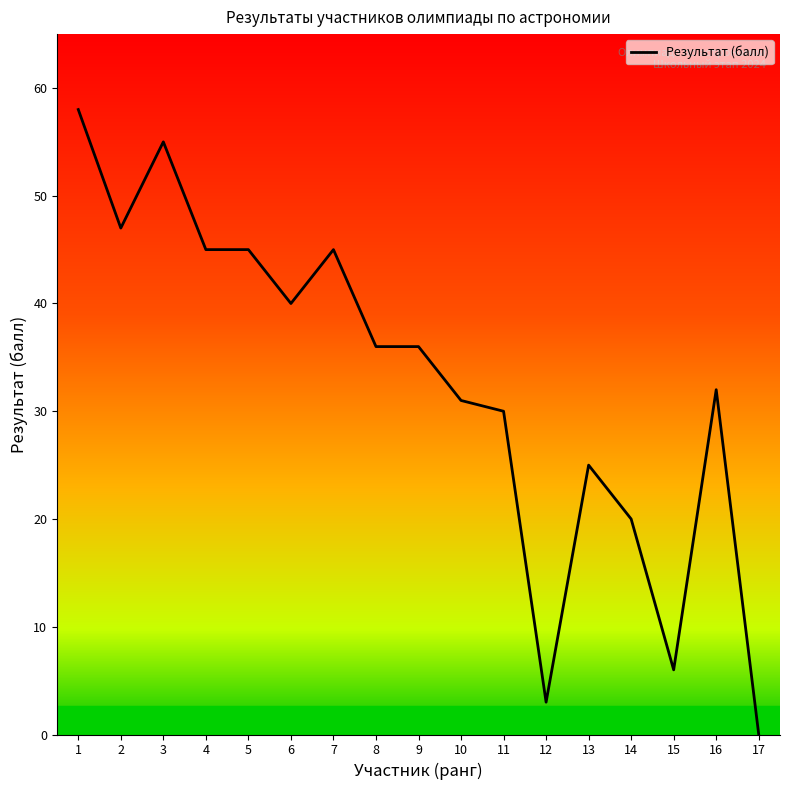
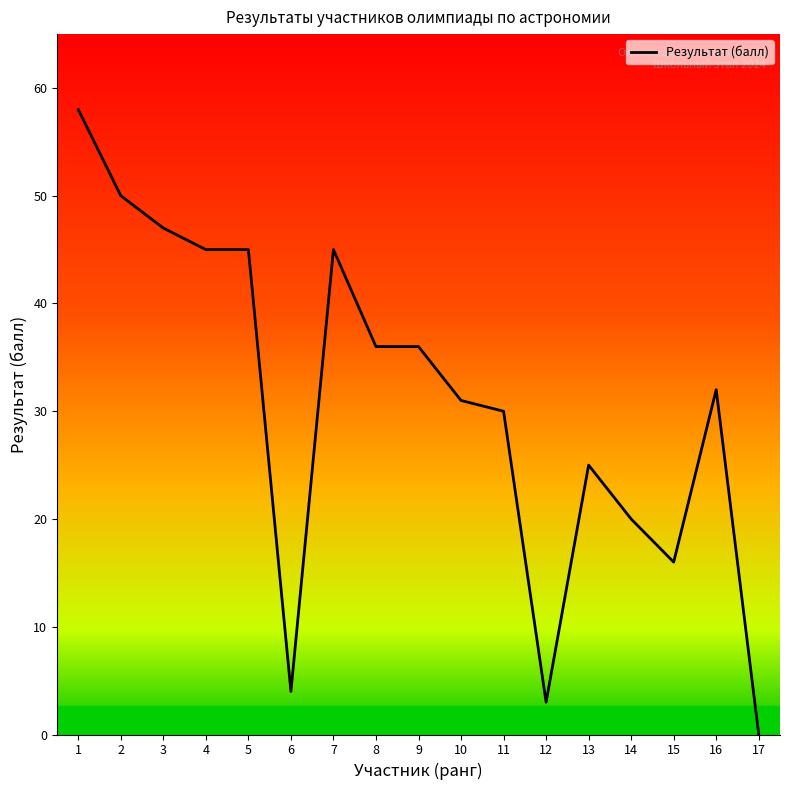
2: 47 -> 50
3: 55 -> 47
6: 40 -> 4
15: 6 -> 16
